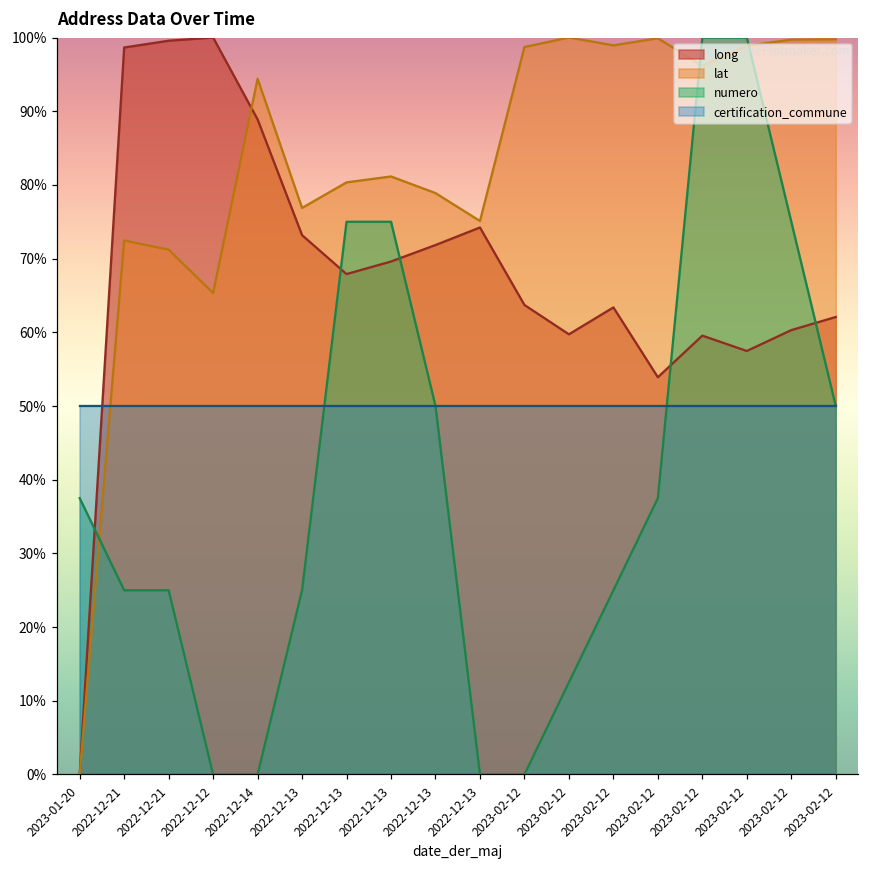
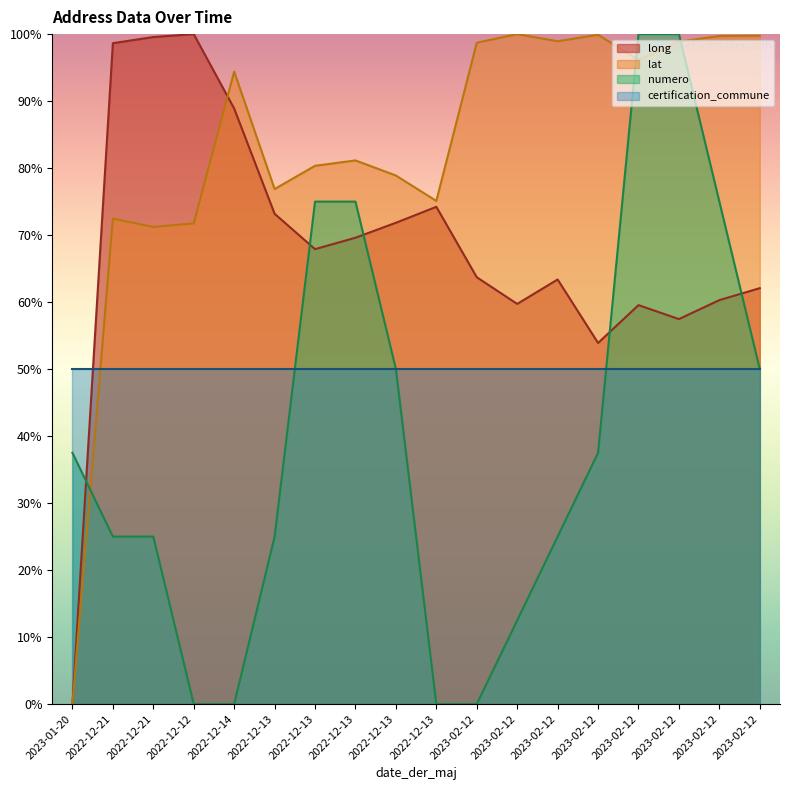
lat, 2022-12-12: 65% -> 72%
